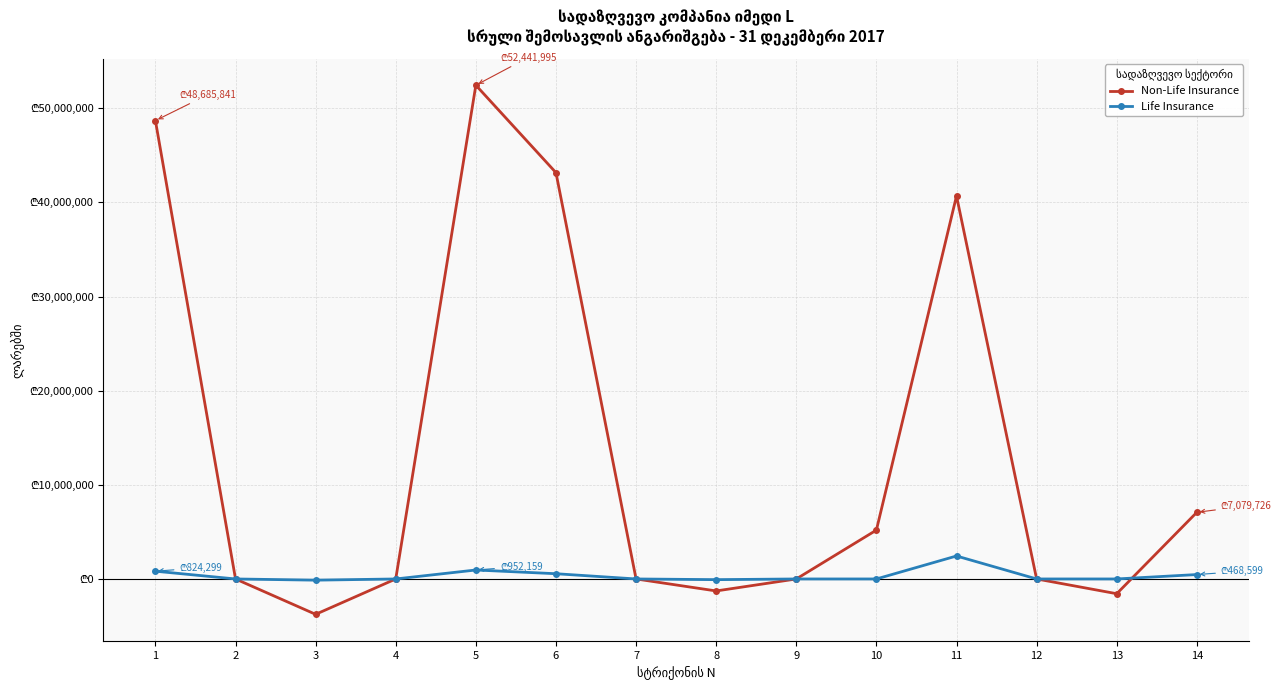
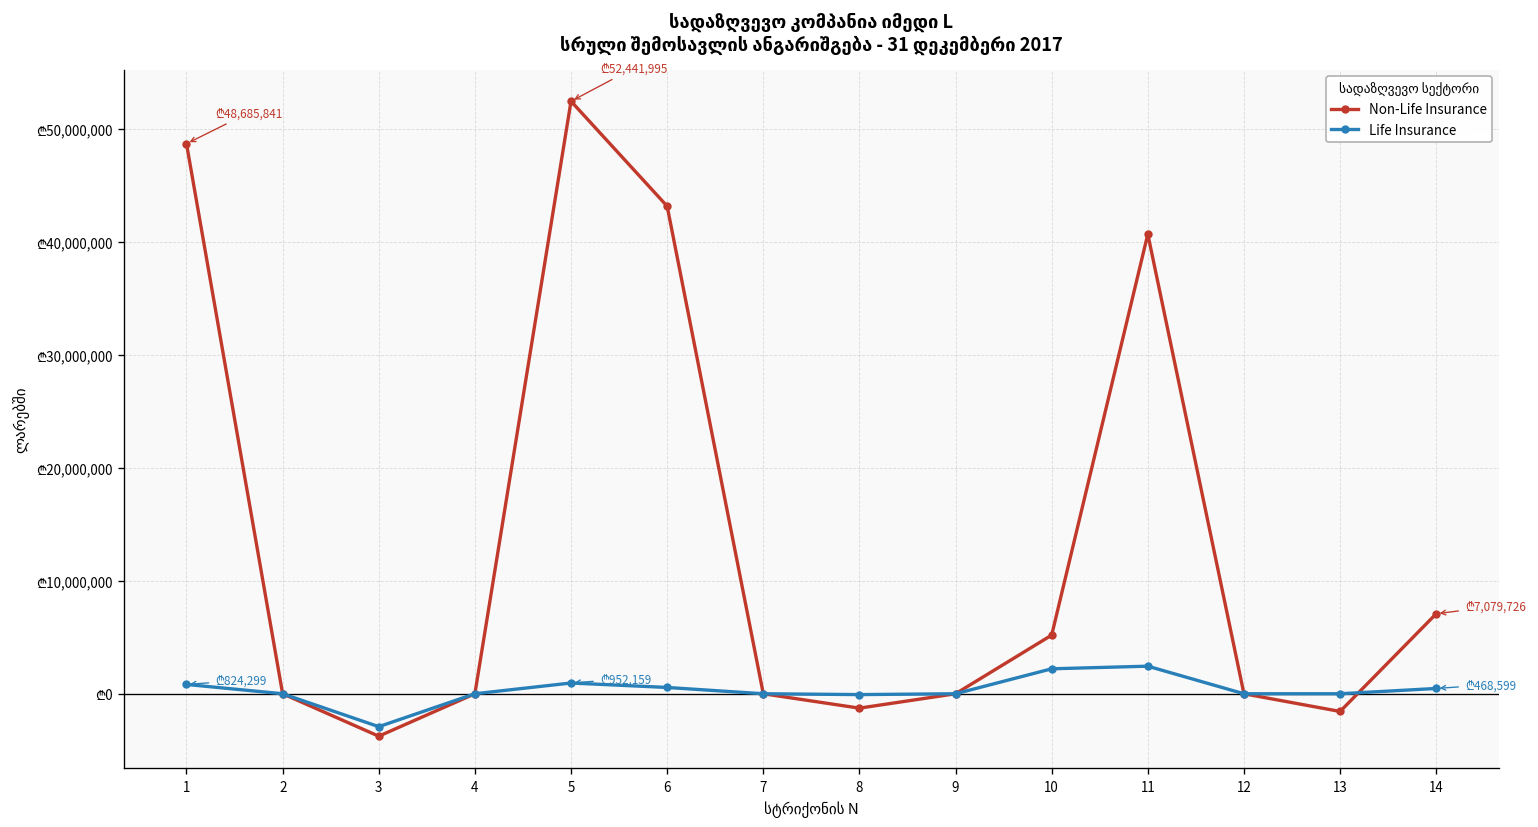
Life Insurance, 3: ₾0 -> ₾-3,000,000
Life Insurance, 10: ₾0 -> ₾2,000,000
